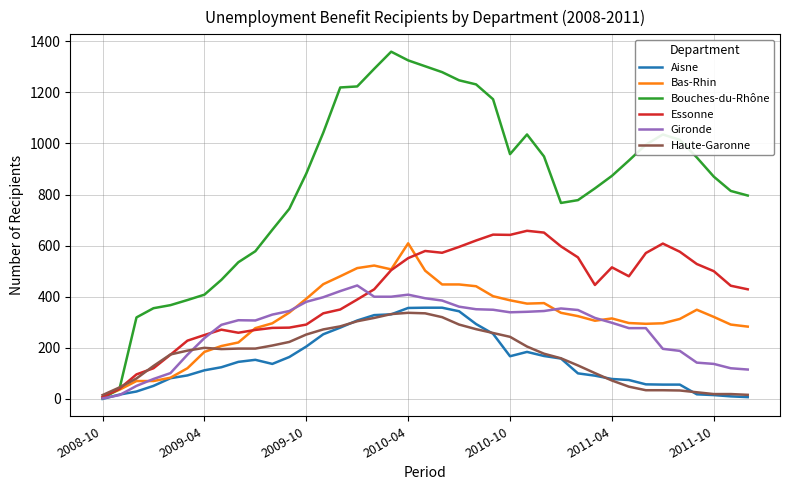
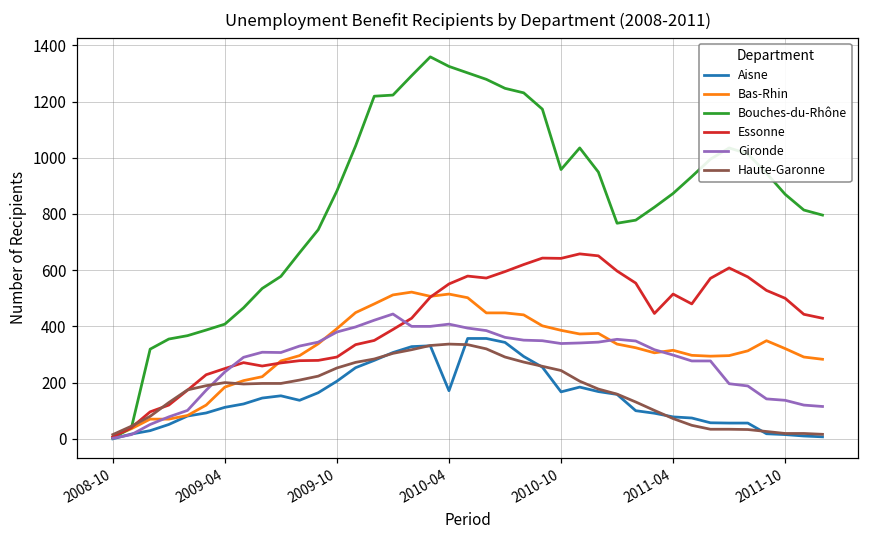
Aisne, 2010-04: 360 -> 170
Bas-Rhin, 2010-04: 610 -> 520
